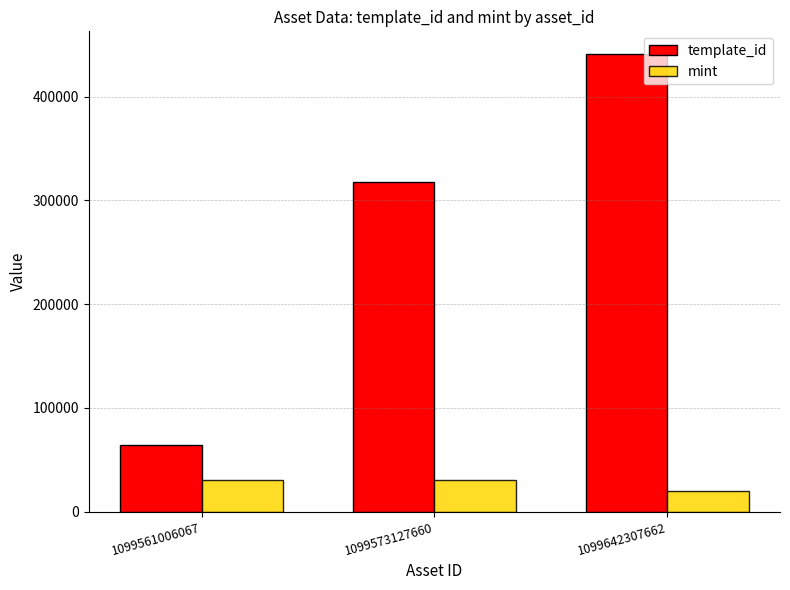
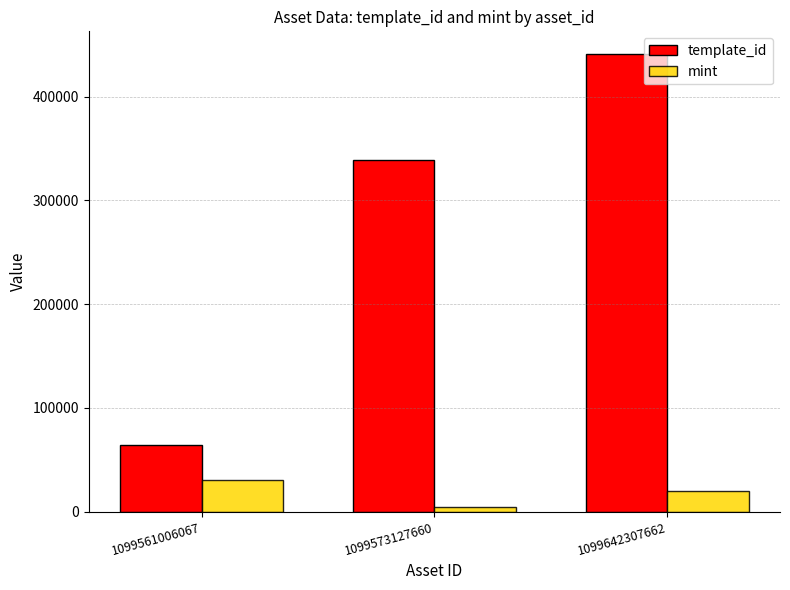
template_id, 1099573127660: 318000 -> 339000
mint, 1099573127660: 30000 -> 4000
